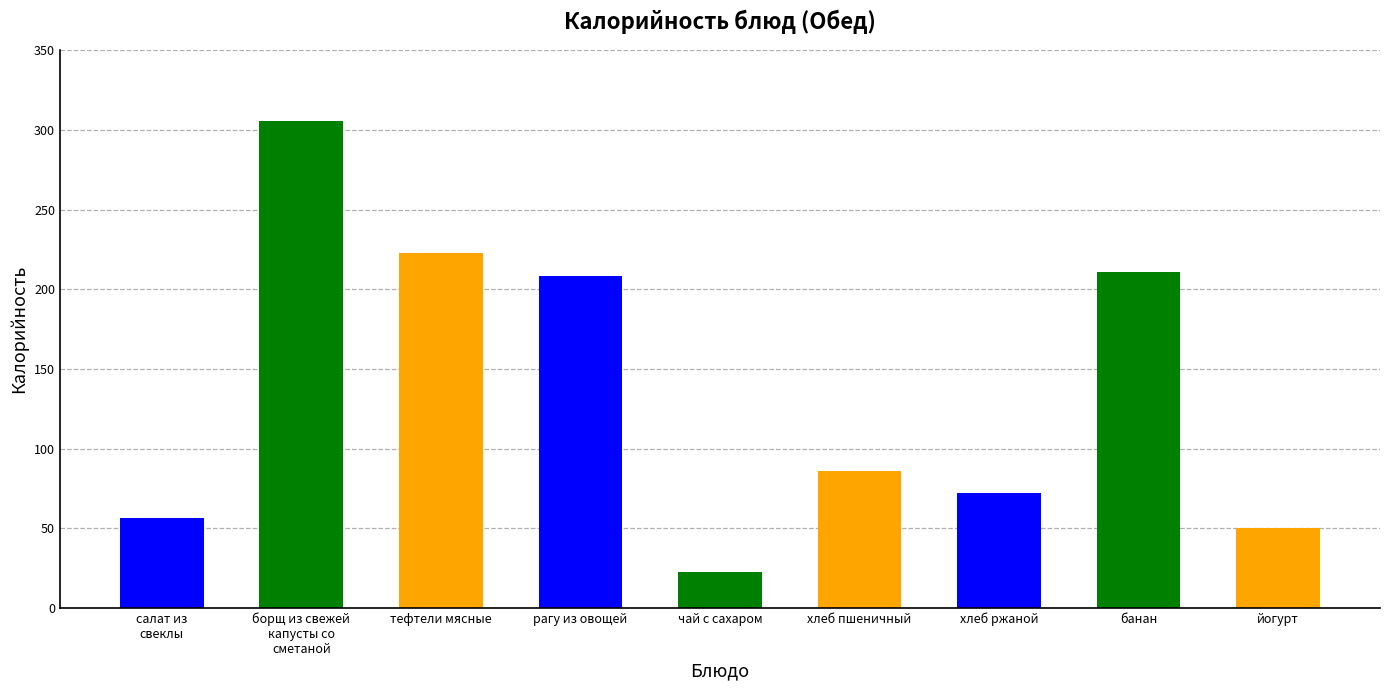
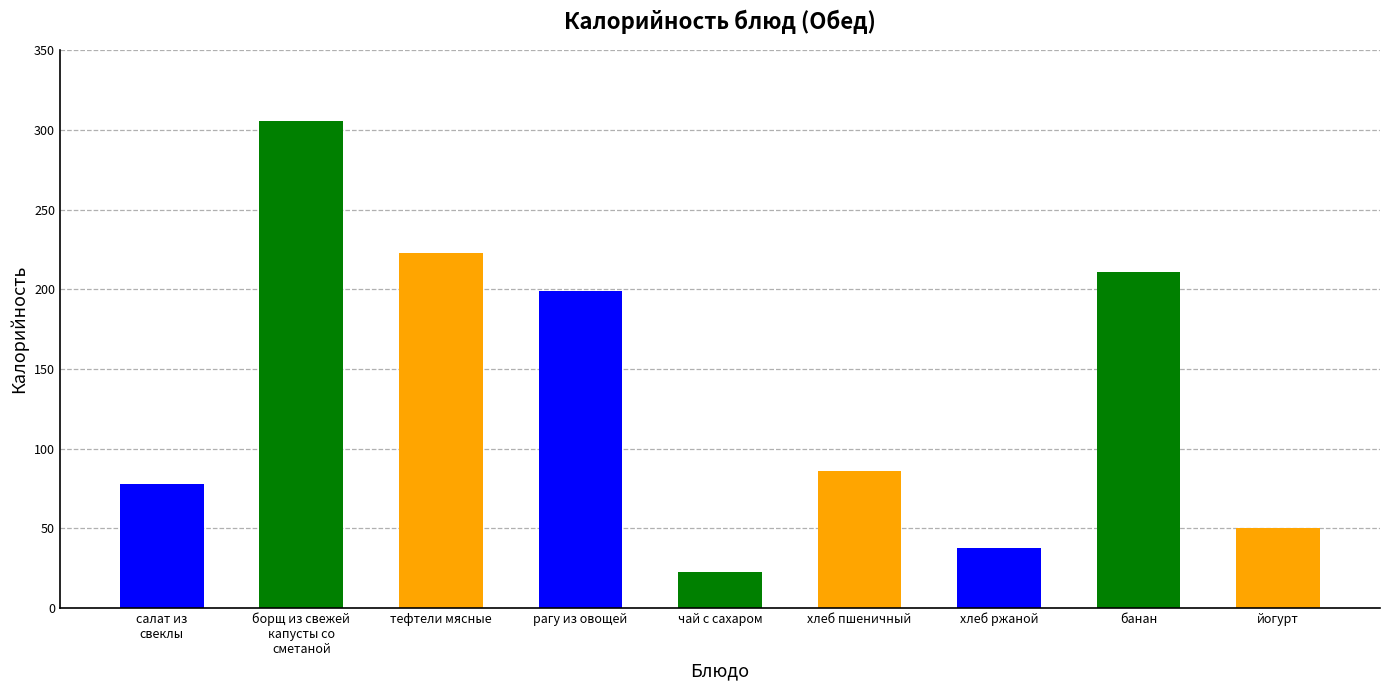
салат из свеклы: 56 -> 78
рагу из овощей: 208 -> 199
хлеб ржаной: 72 -> 37
